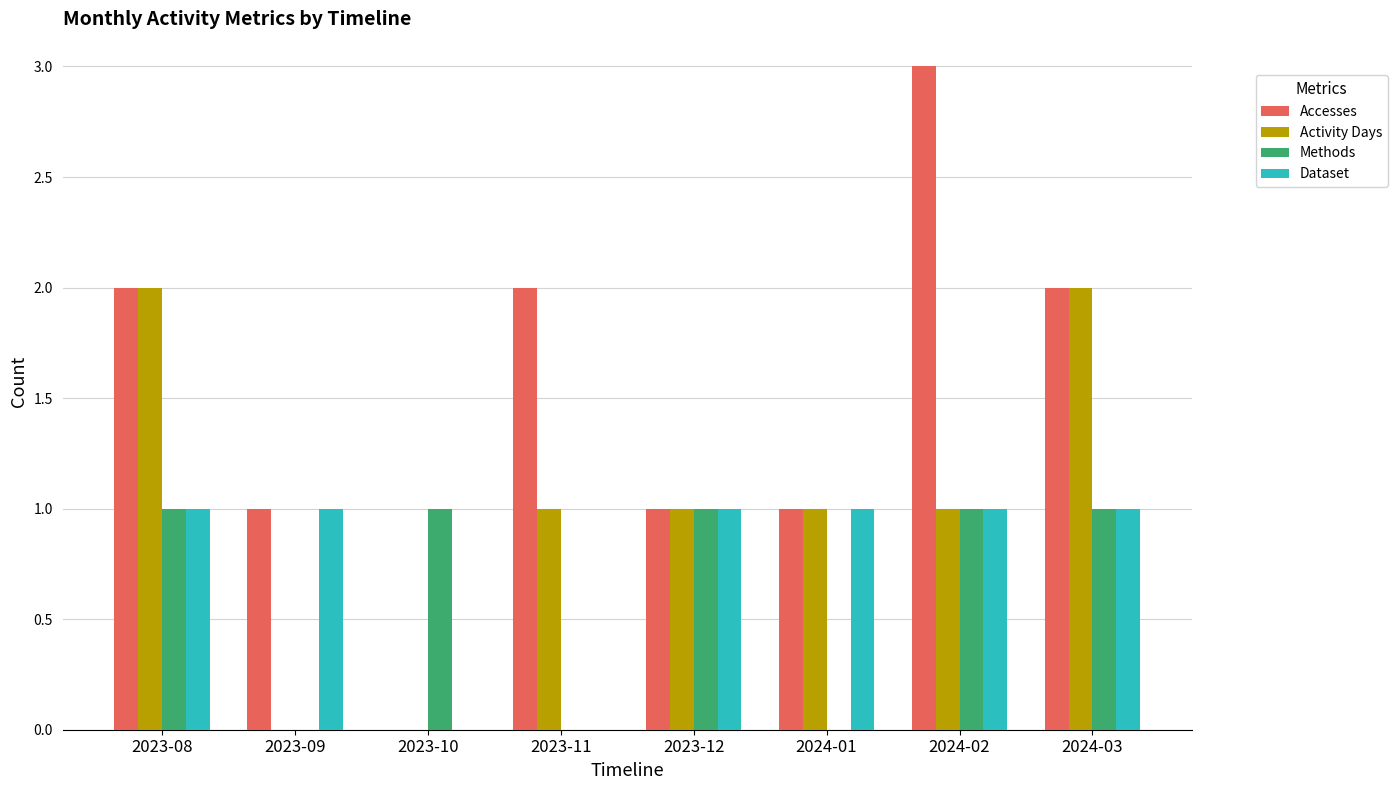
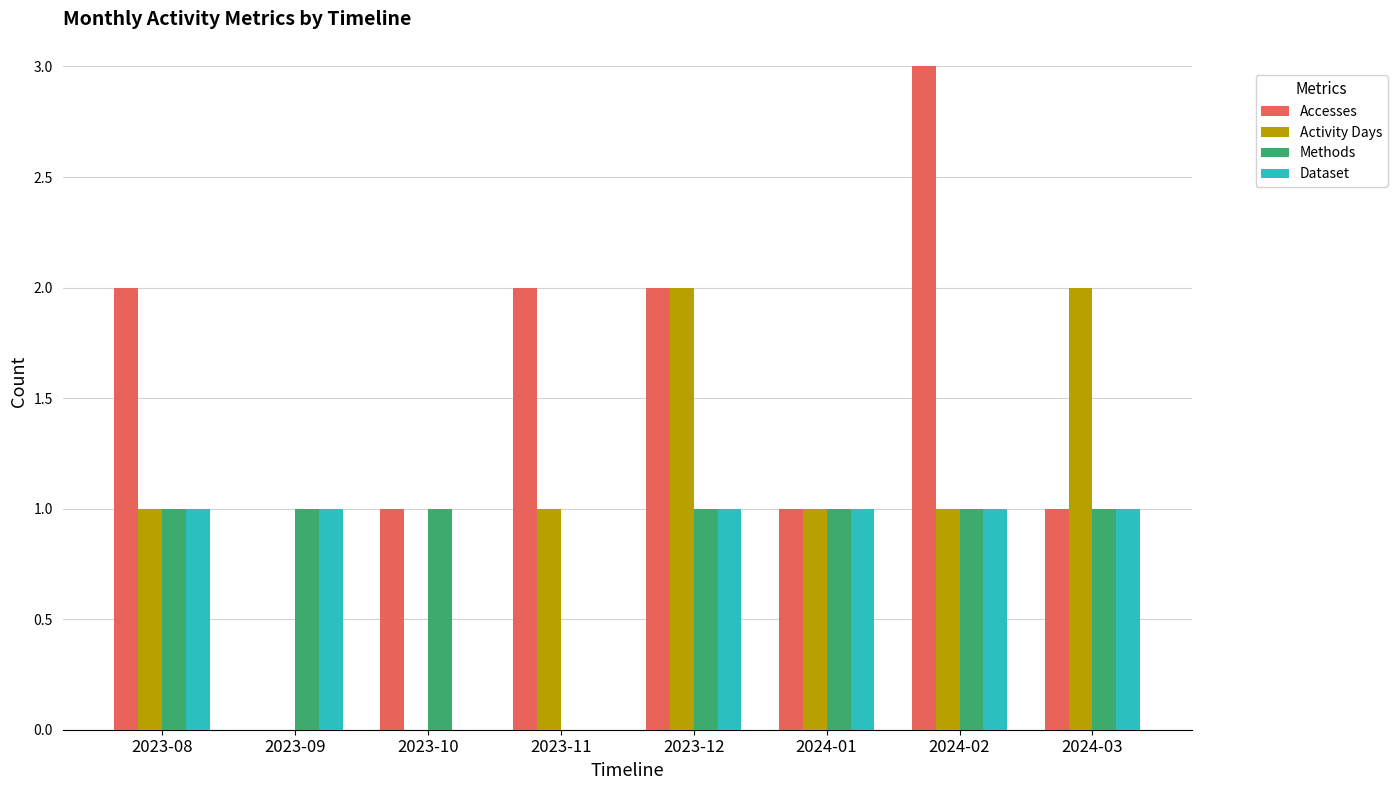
Activity Days, 2023-08: 2 -> 1
Accesses, 2023-09: 1 -> 0
Methods, 2023-09: 0 -> 1
Accesses, 2023-10: 0 -> 1
Accesses, 2023-12: 1 -> 2
Activity Days, 2023-12: 1 -> 2
Methods, 2024-01: 0 -> 1
Accesses, 2024-03: 2 -> 1
